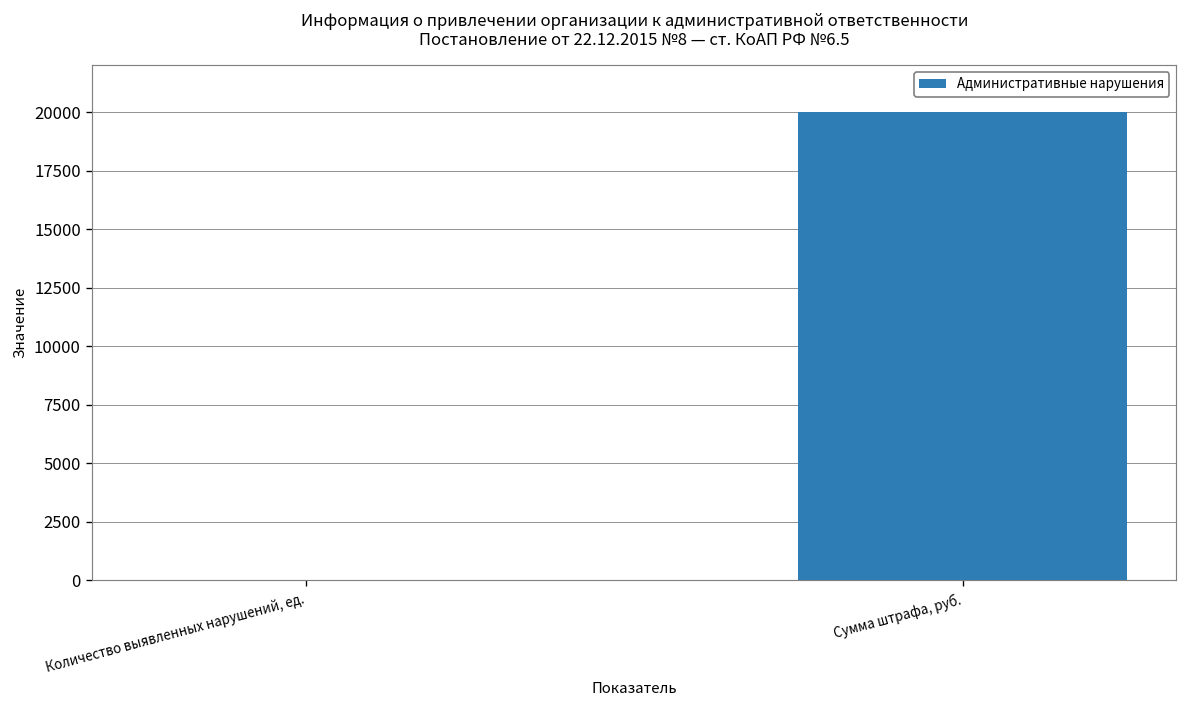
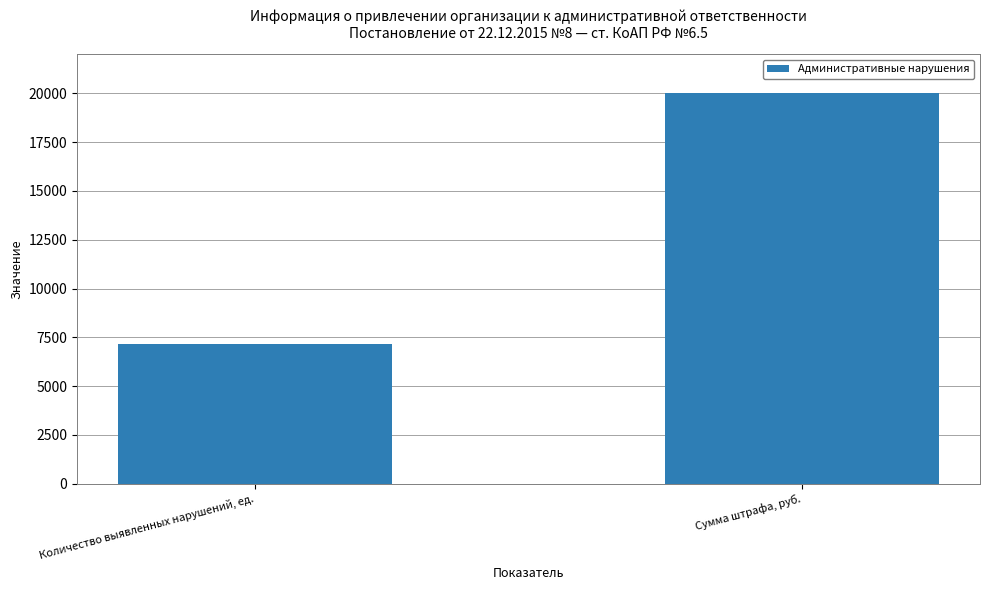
Количество выявленных нарушений, ед.: 0 -> 7200
